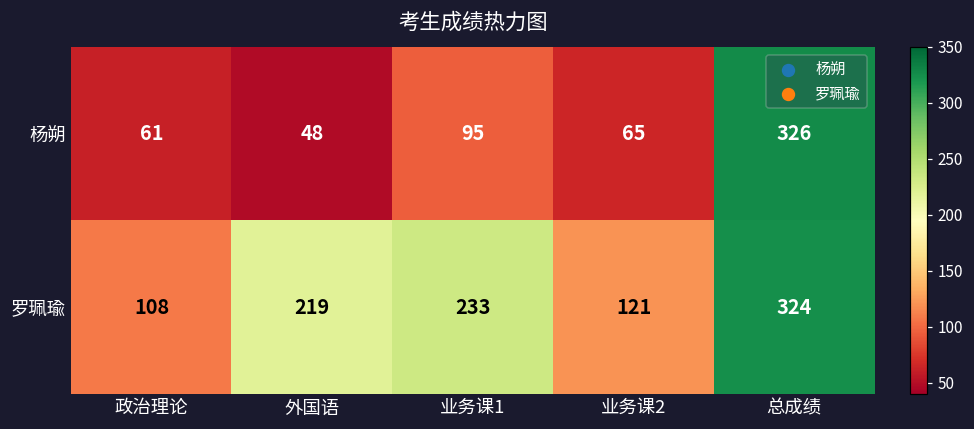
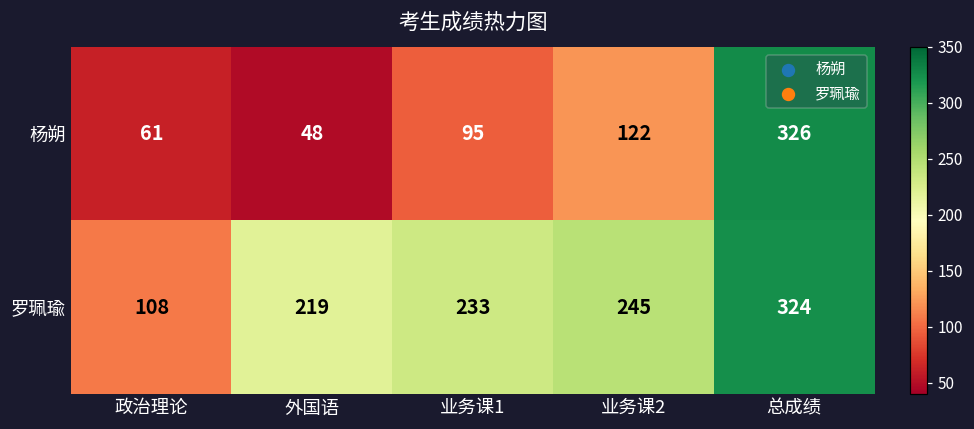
杨朔, 业务课2: 65 -> 122
罗珮瑜, 业务课2: 121 -> 245
